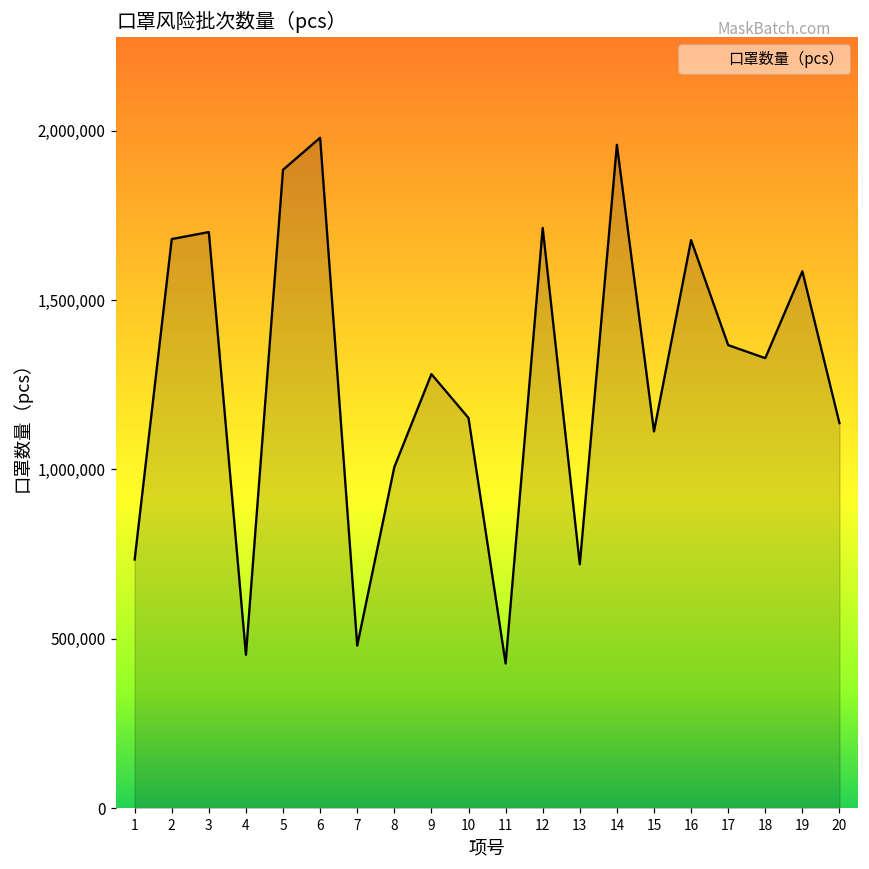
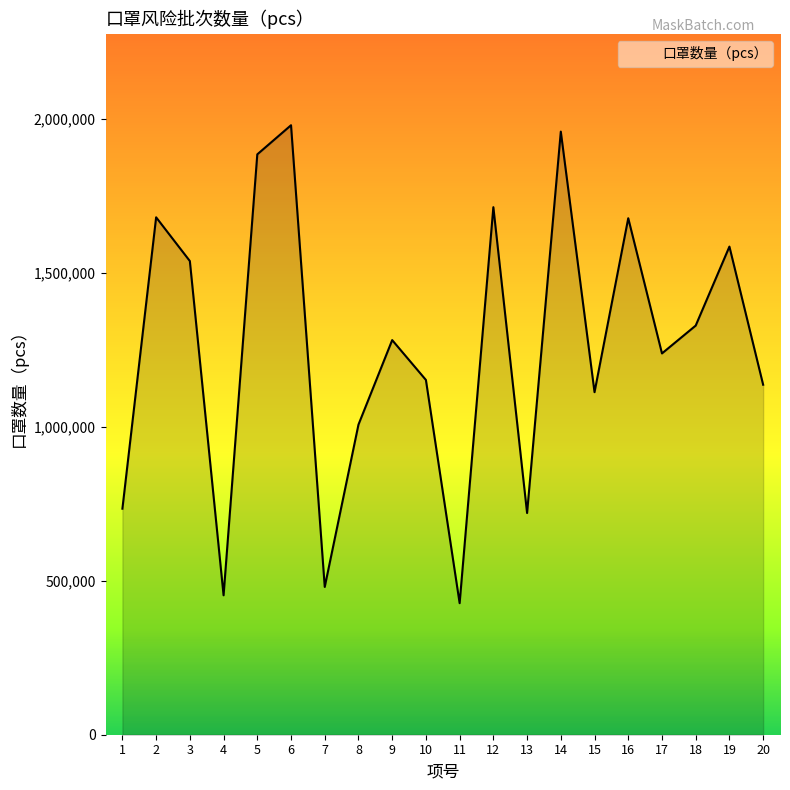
3: 1,700,000 -> 1,540,000
17: 1,370,000 -> 1,240,000
